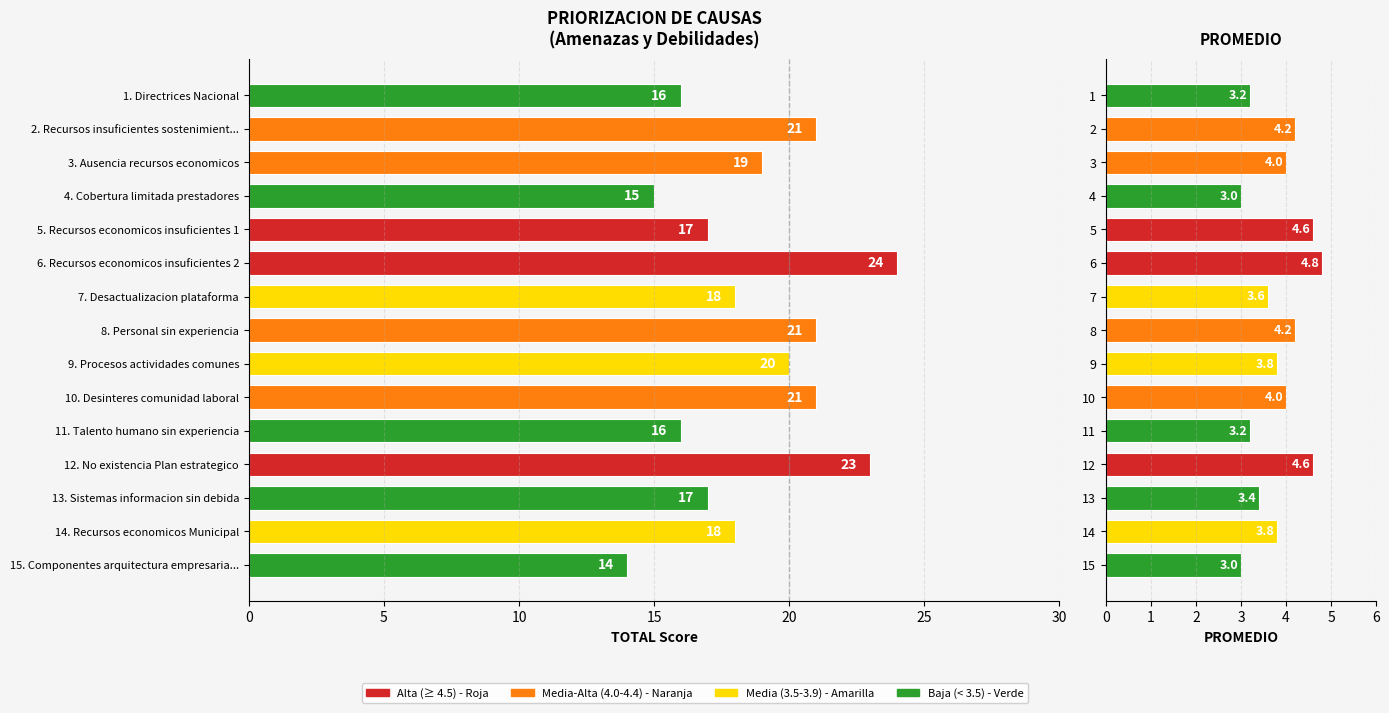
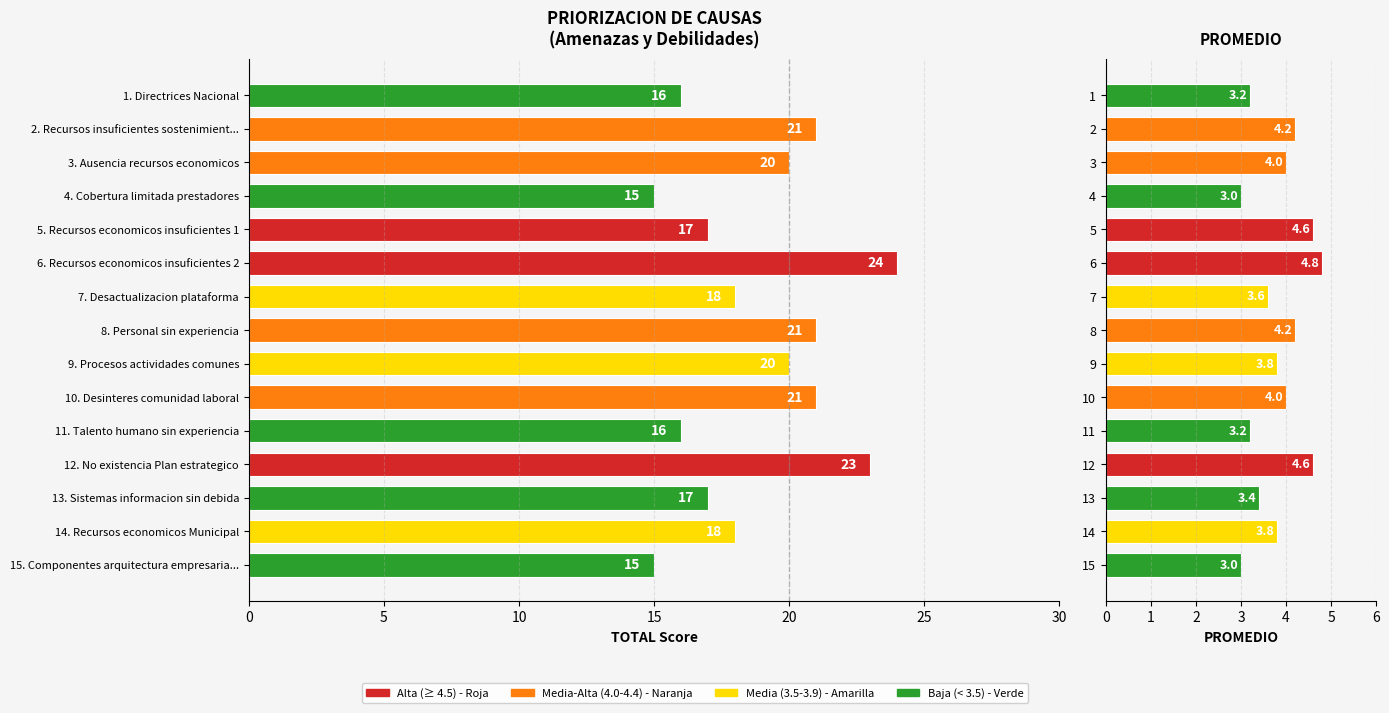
PRIORIZACION DE CAUSAS (Amenazas y Debilidades), 3. Ausencia recursos economicos: 19 -> 20
PRIORIZACION DE CAUSAS (Amenazas y Debilidades), 15. Componentes arquitectura empresaria...: 14 -> 15
